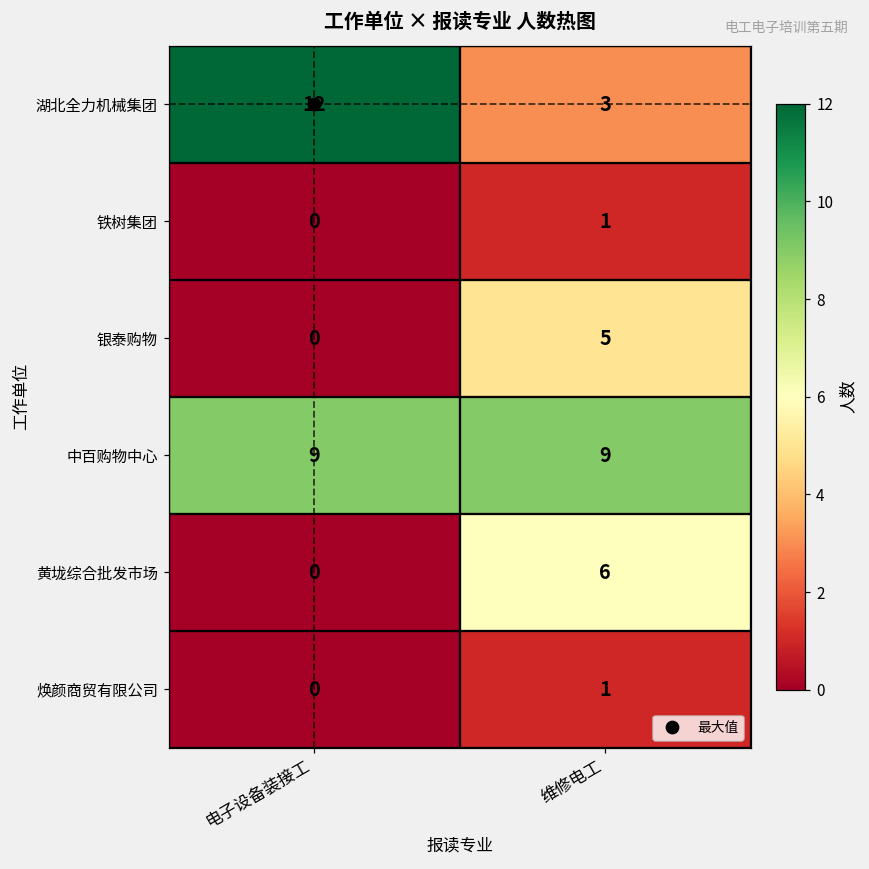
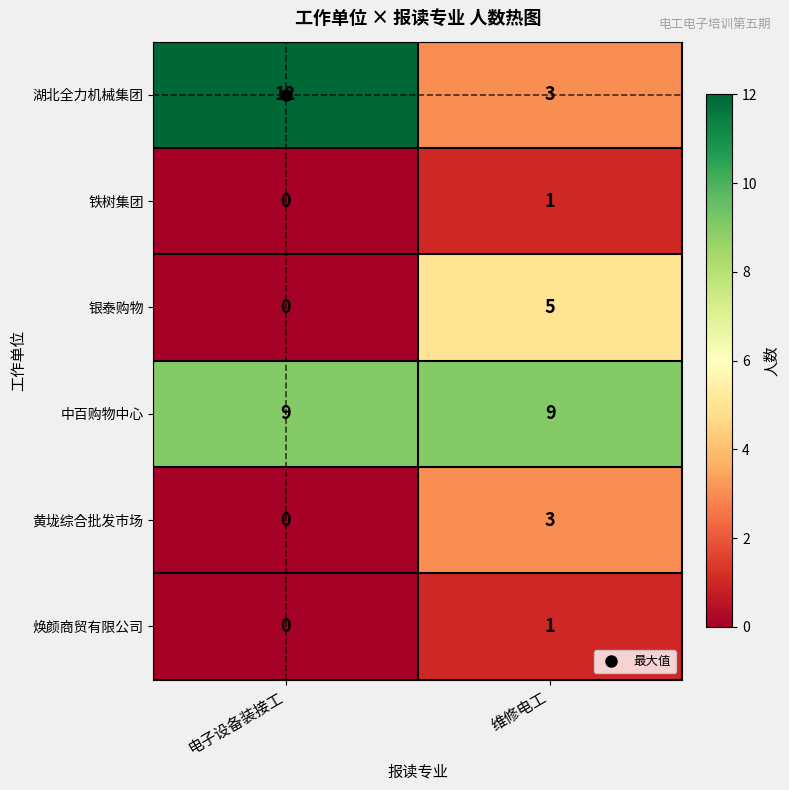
黄垅综合批发市场, 维修电工: 6 -> 3
